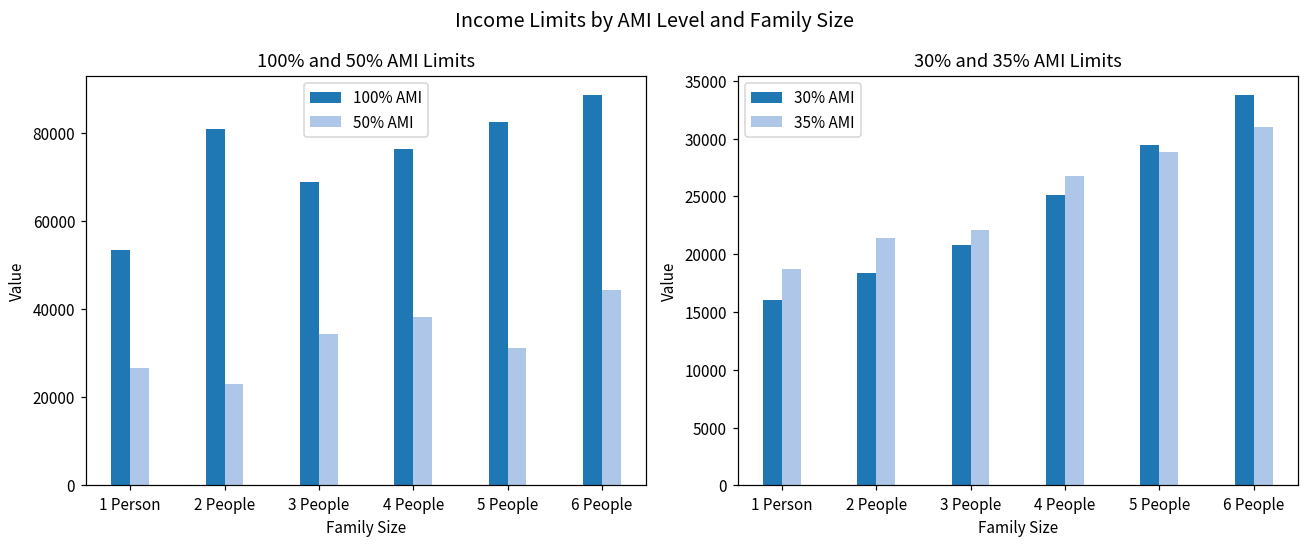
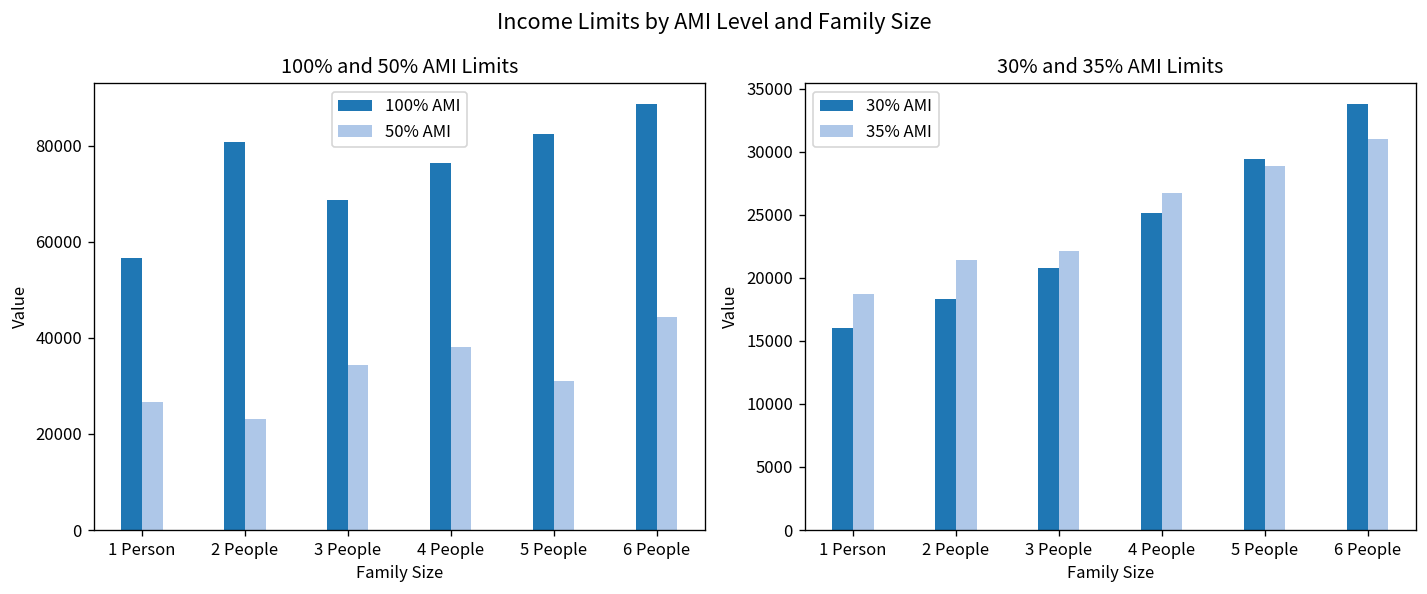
100% and 50% AMI Limits, 100% AMI, 1 Person: 54000 -> 57000
